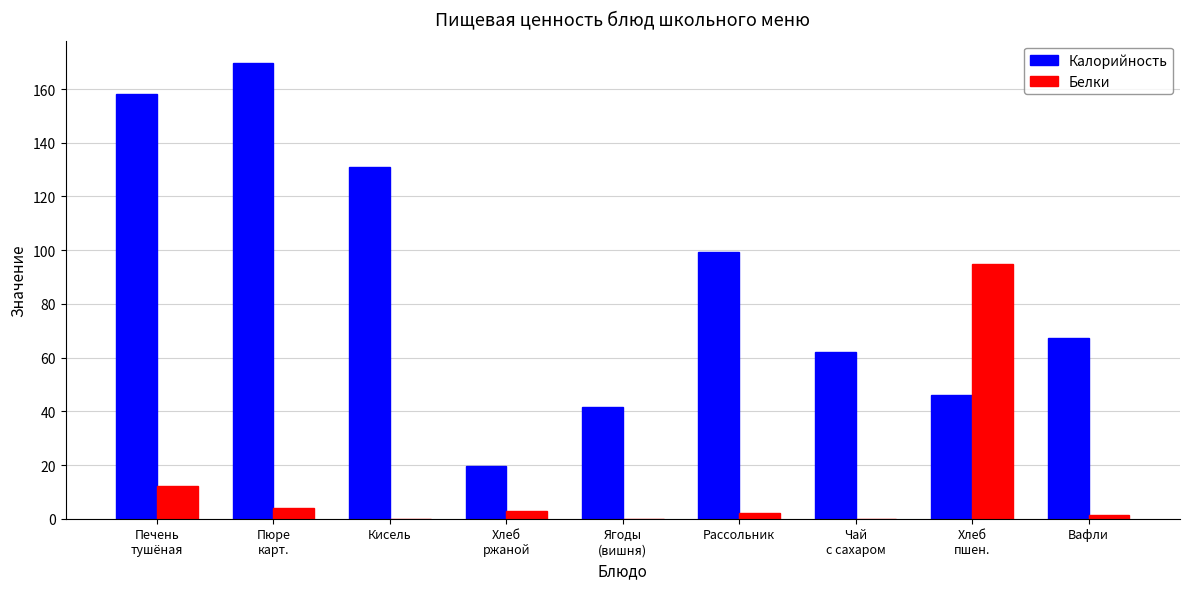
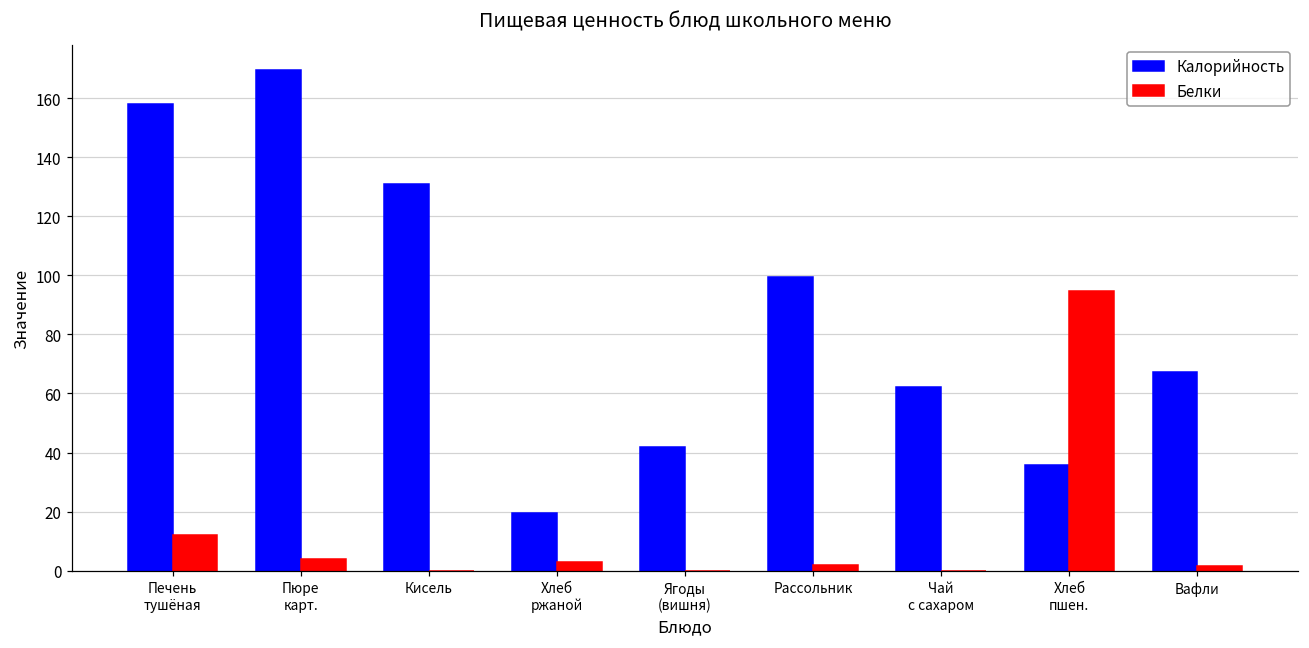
Калорийность, Хлеб пшен.: 46 -> 36
